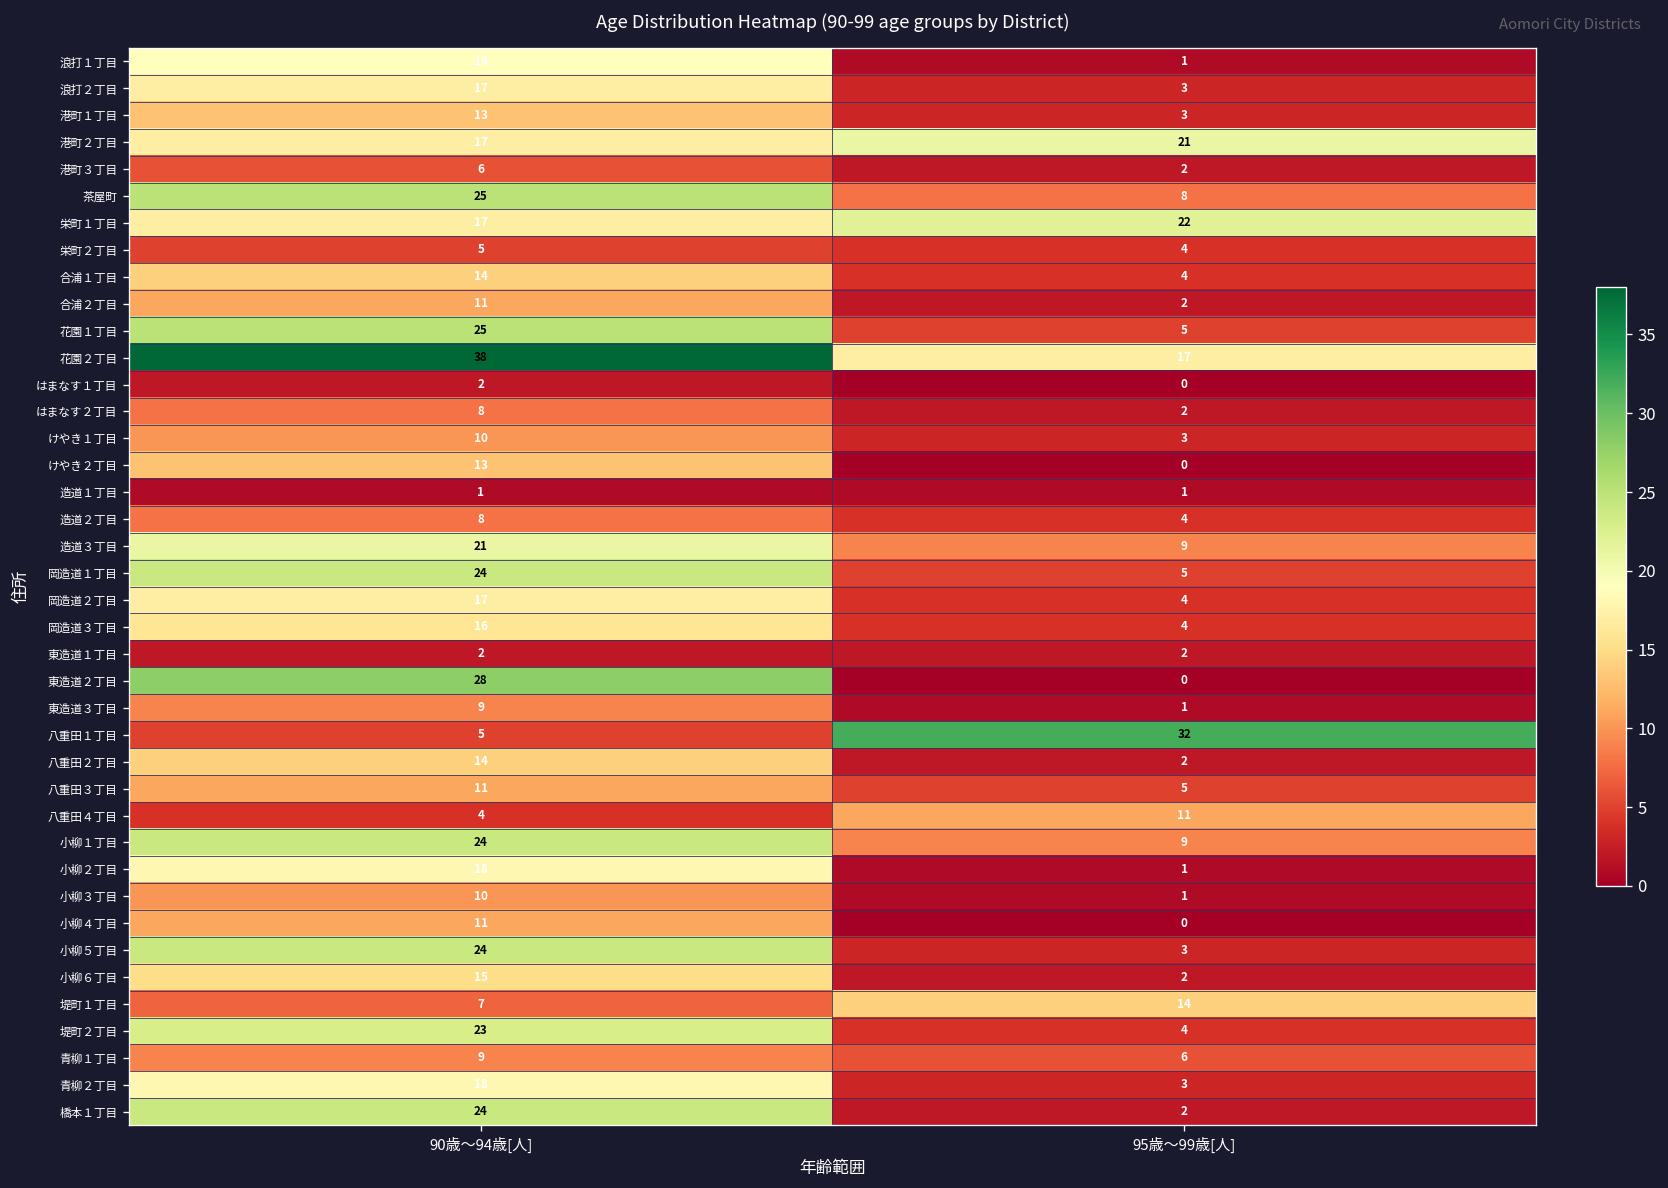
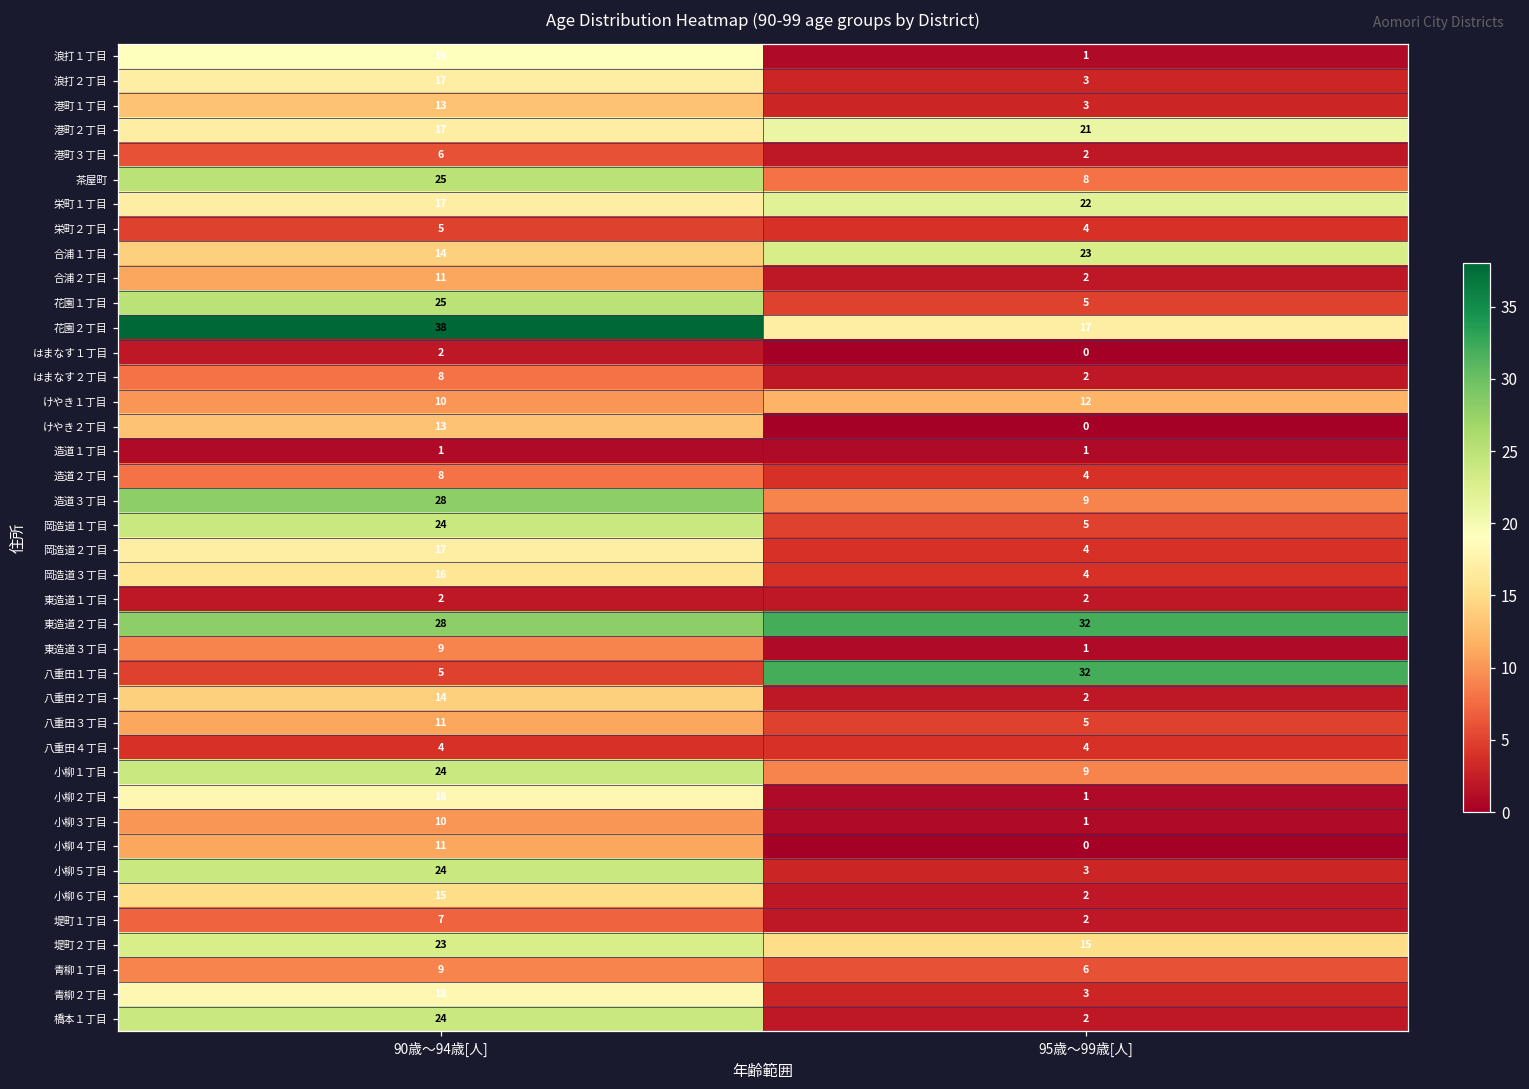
合浦１丁目, 95歳～99歳[人]: 4 -> 23
けやき１丁目, 95歳～99歳[人]: 3 -> 12
造道３丁目, 90歳～94歳[人]: 21 -> 28
東造道２丁目, 95歳～99歳[人]: 0 -> 32
八重田４丁目, 95歳～99歳[人]: 11 -> 4
堤町１丁目, 95歳～99歳[人]: 14 -> 2
堤町２丁目, 95歳～99歳[人]: 4 -> 15
